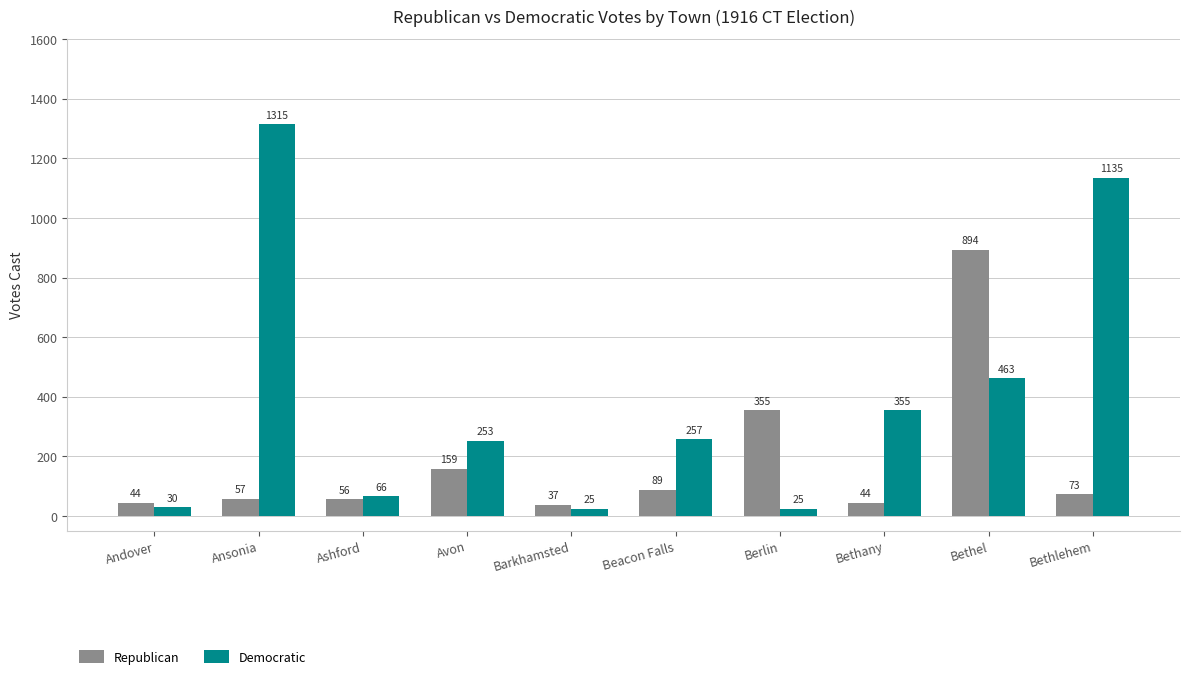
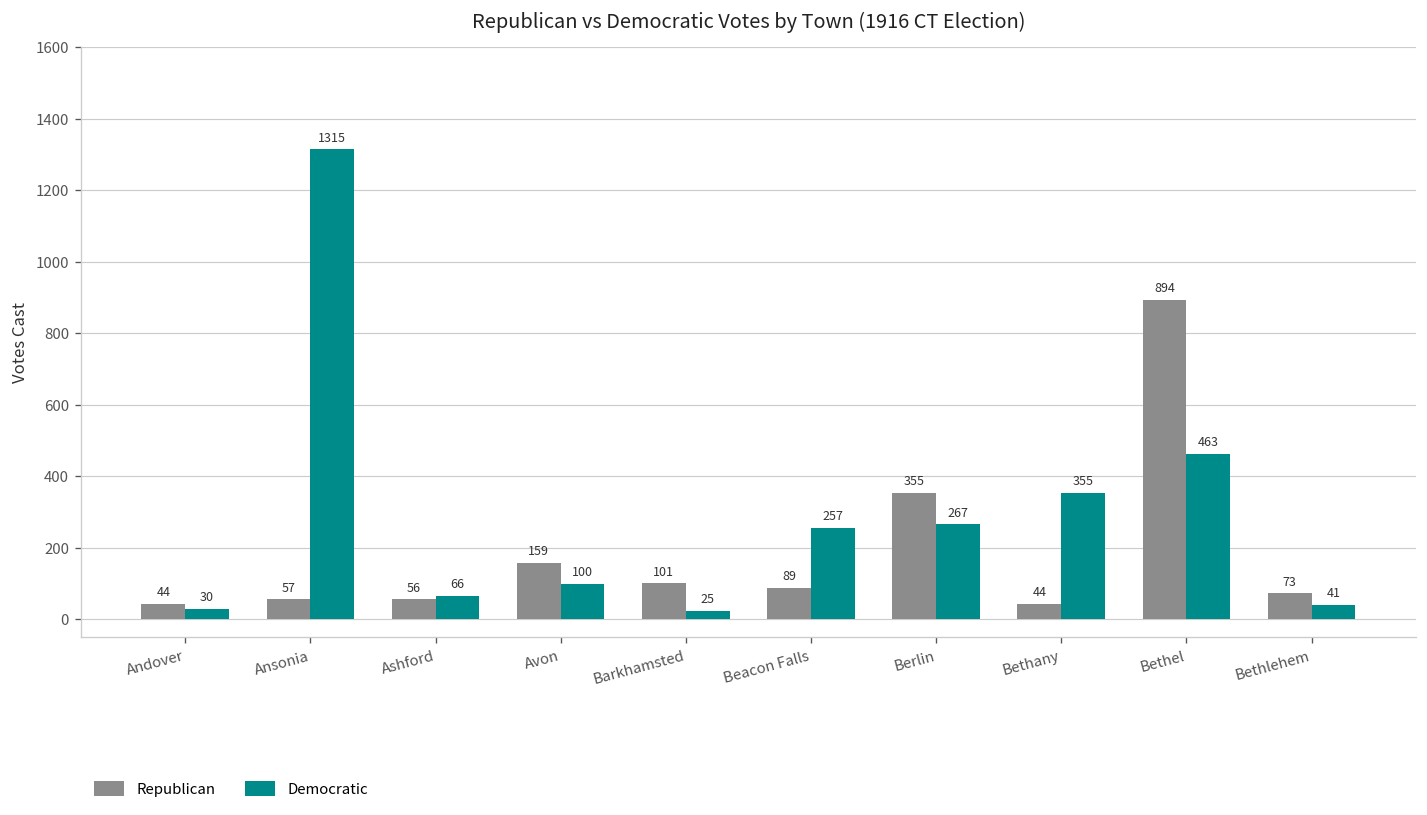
Democratic, Avon: 253 -> 100
Republican, Barkhamsted: 37 -> 101
Democratic, Berlin: 25 -> 267
Democratic, Bethlehem: 1135 -> 41
